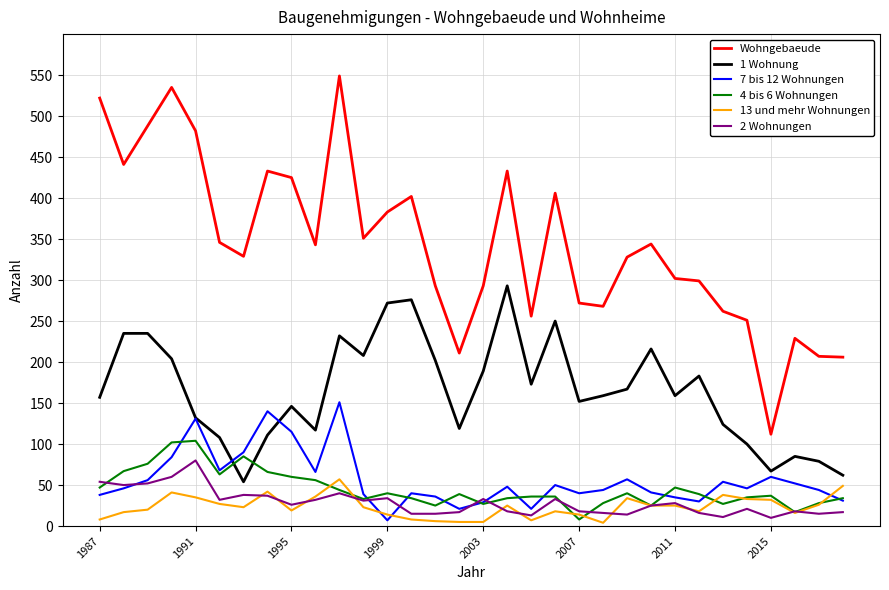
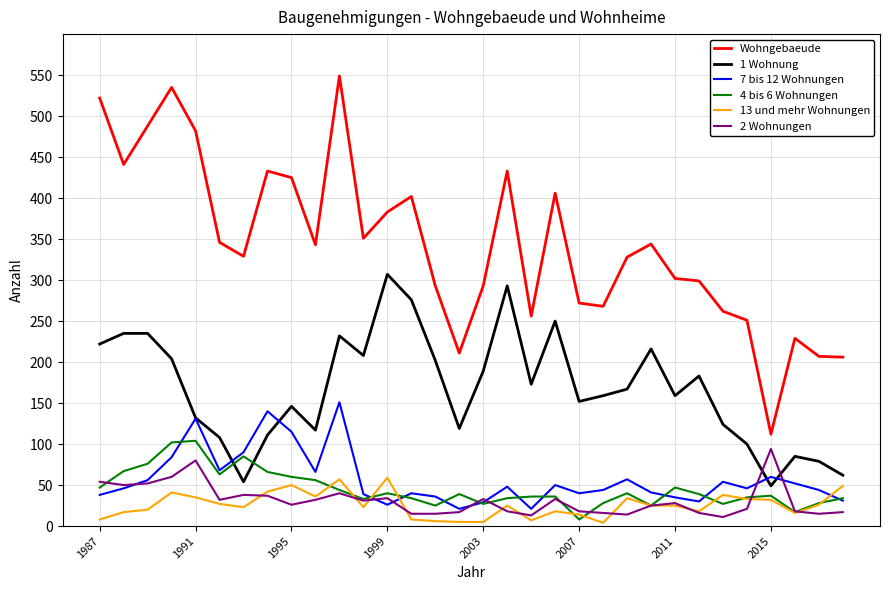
1 Wohnung, 1987: 160 -> 220
13 und mehr Wohnungen, 1995: 20 -> 50
1 Wohnung, 1999: 270 -> 310
7 bis 12 Wohnungen, 1999: 10 -> 30
13 und mehr Wohnungen, 1999: 10 -> 60
1 Wohnung, 2015: 70 -> 50
2 Wohnungen, 2015: 10 -> 90
